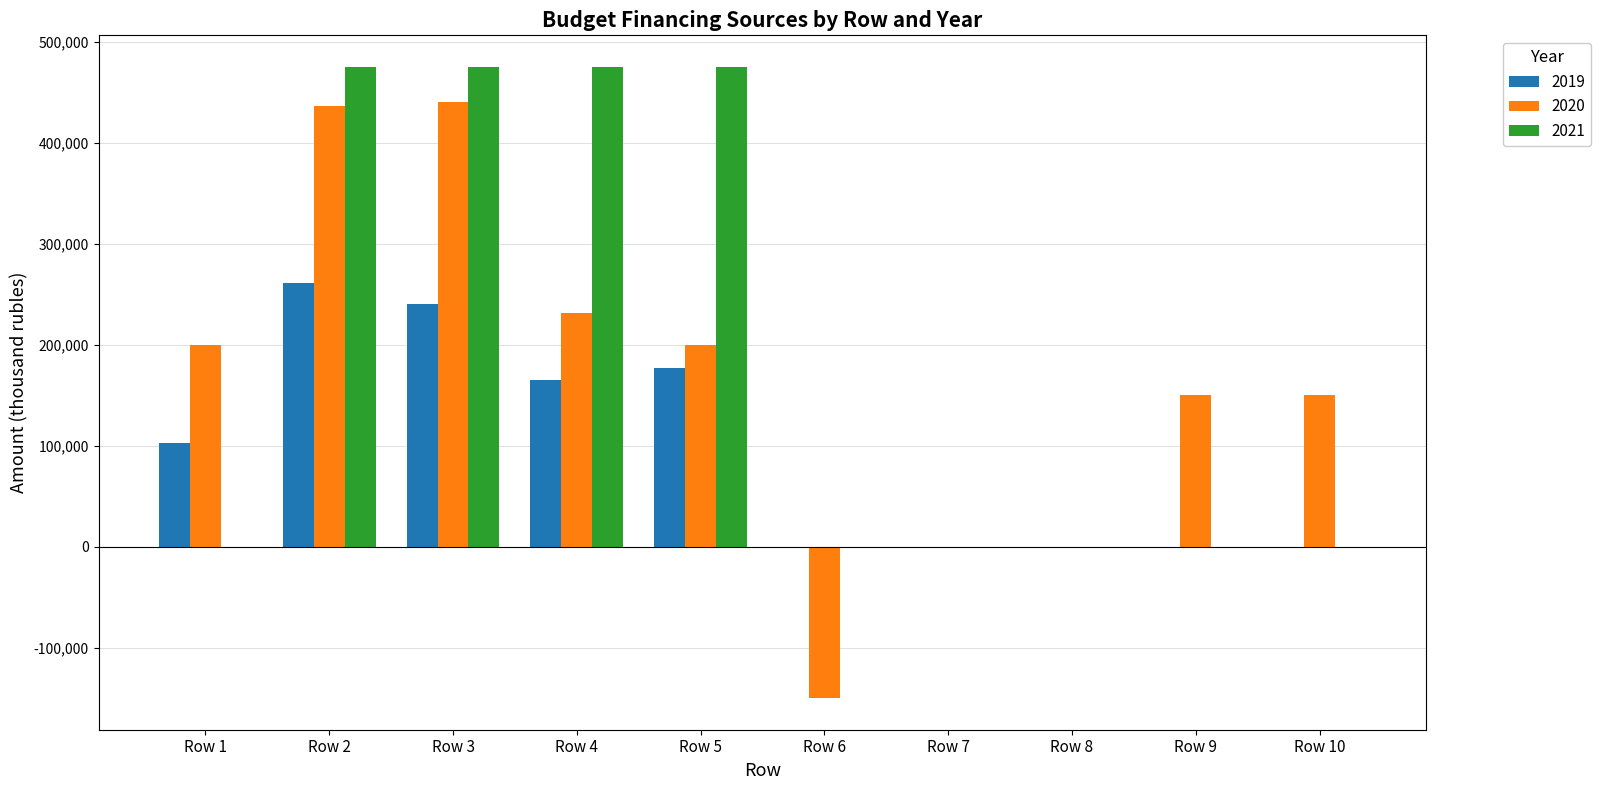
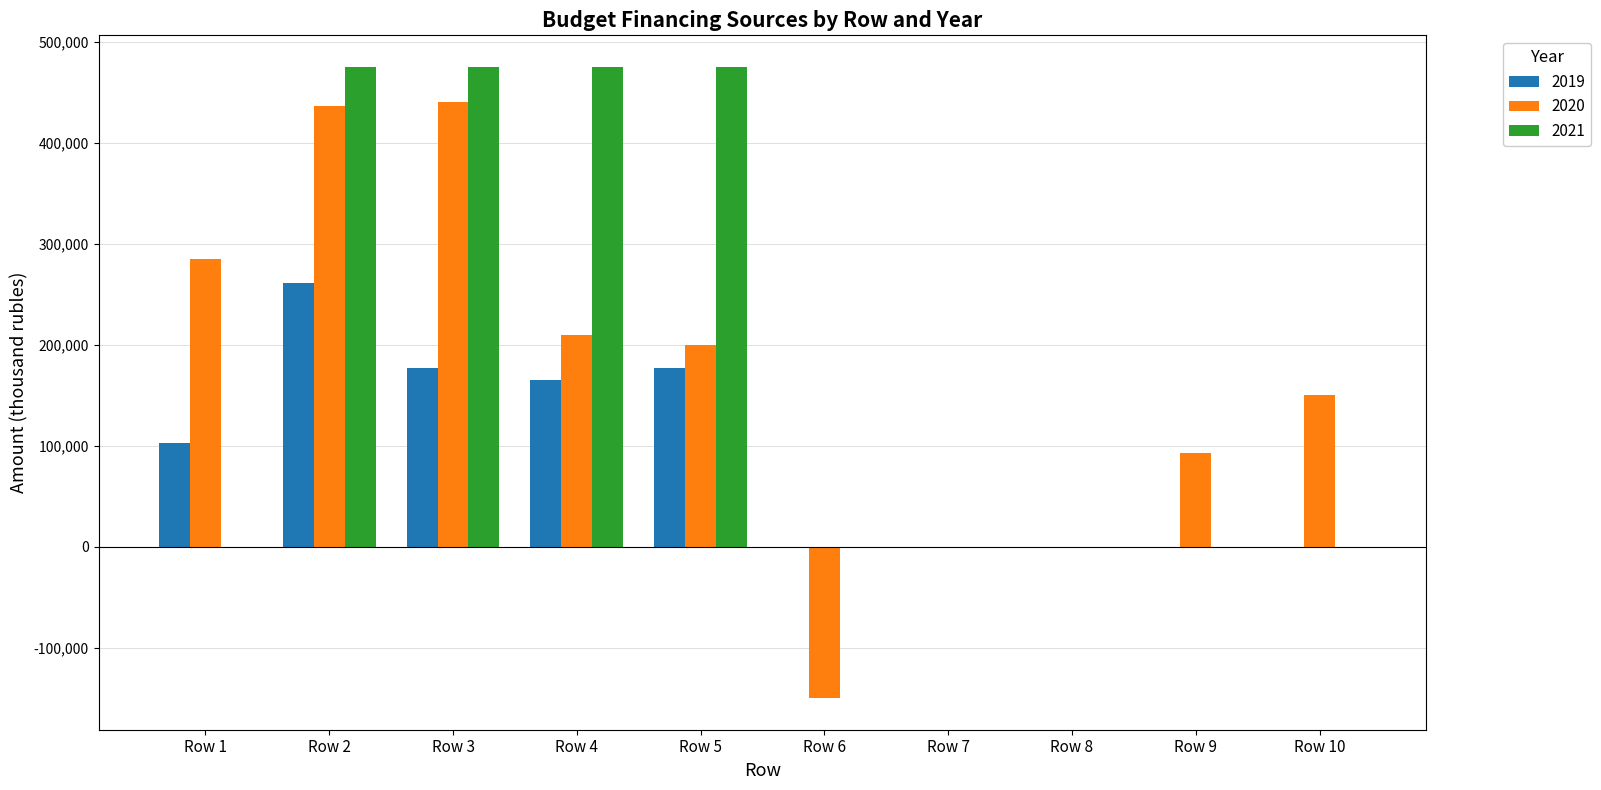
2020, Row 1: 200,000 -> 285,000
2019, Row 3: 240,000 -> 177,000
2020, Row 4: 231,000 -> 210,000
2020, Row 9: 150,000 -> 92,000
